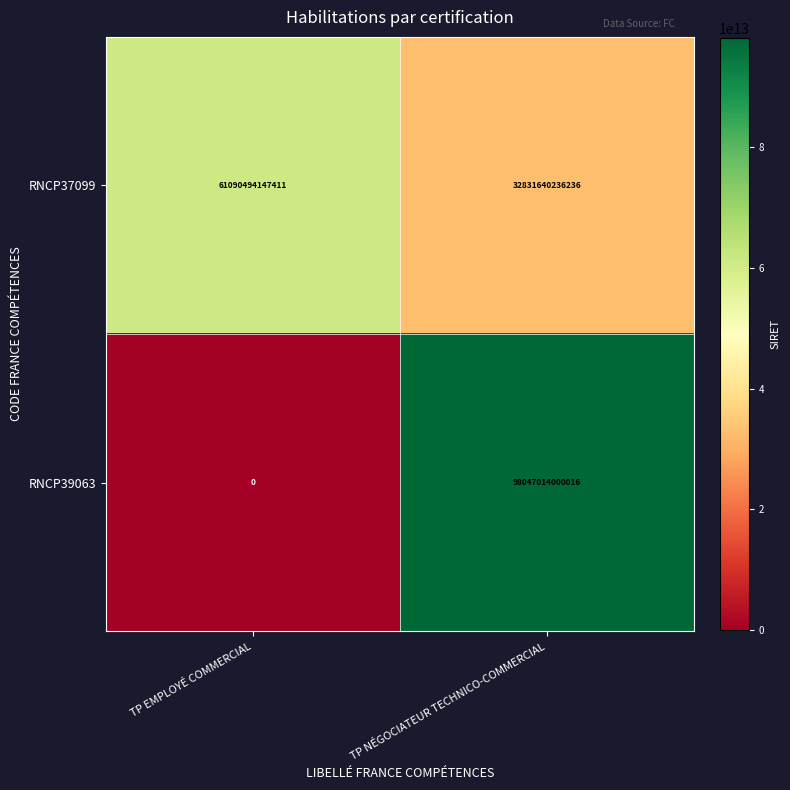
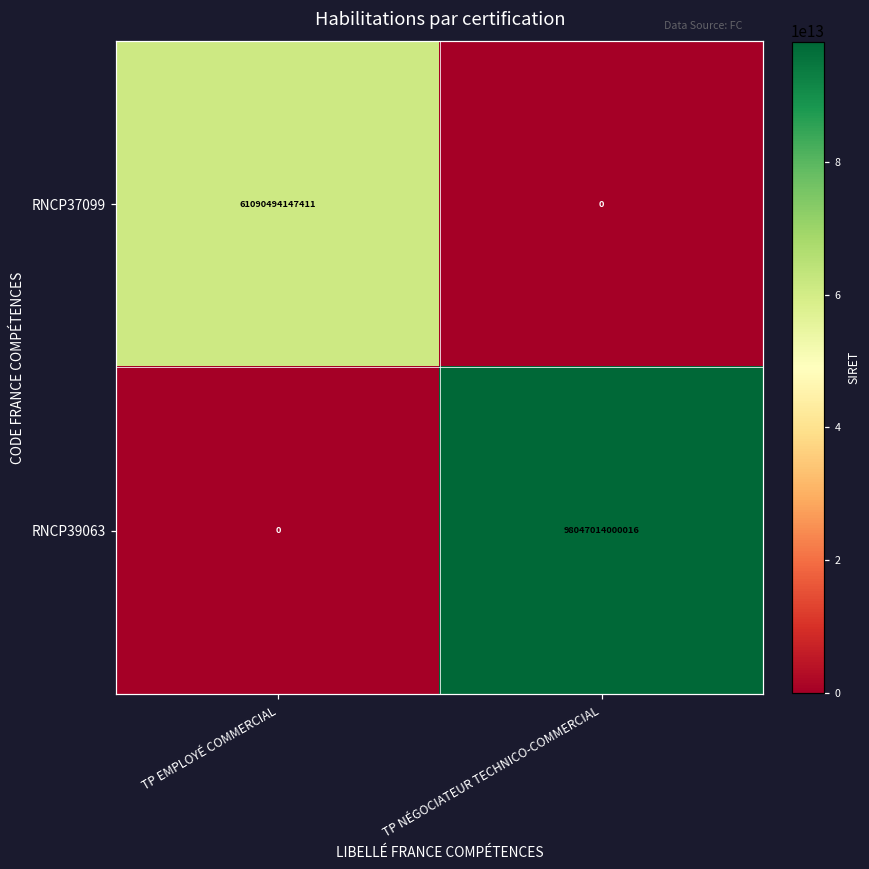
RNCP37099, TP NÉGOCIATEUR TECHNICO-COMMERCIAL: 32831640236236 -> 0
